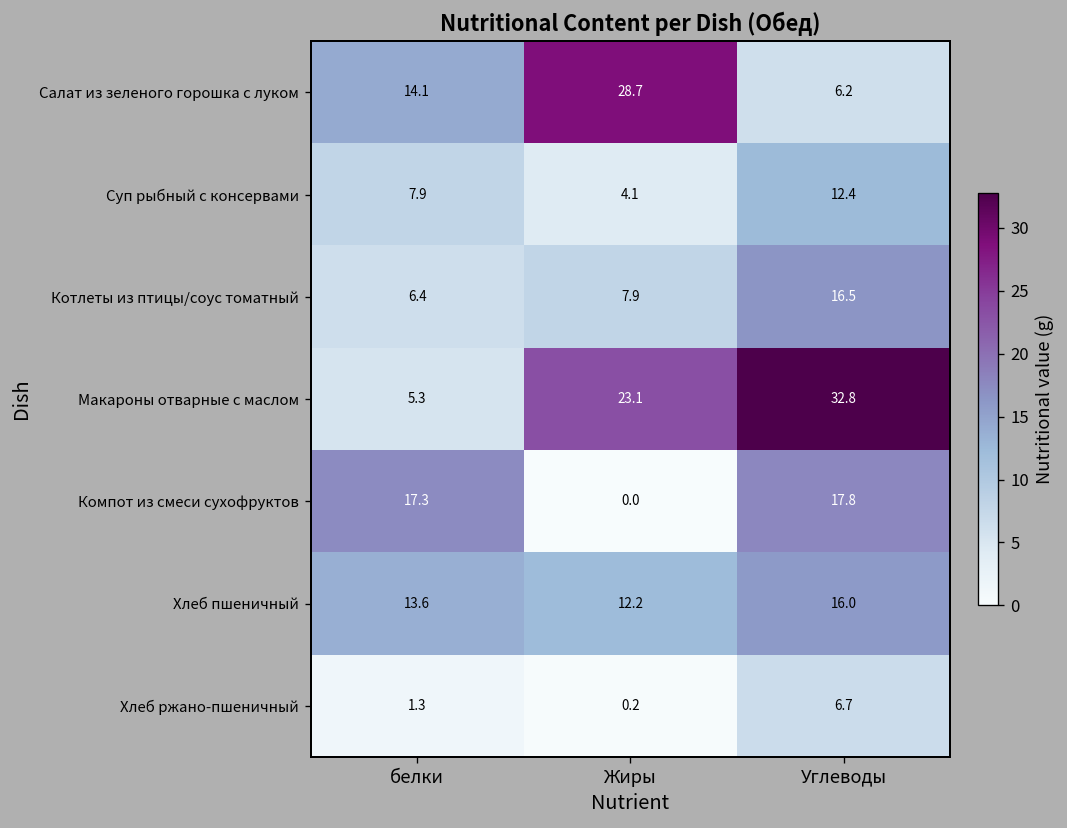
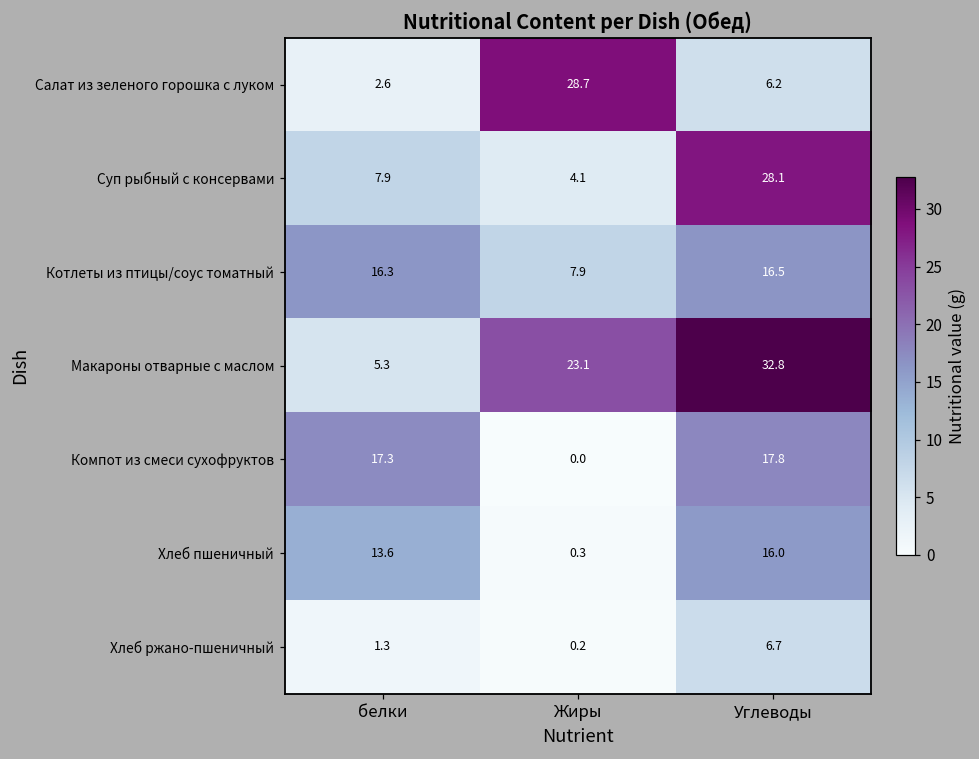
Салат из зеленого горошка с луком, белки: 14.1 -> 2.6
Суп рыбный с консервами, Углеводы: 12.4 -> 28.1
Котлеты из птицы/соус томатный, белки: 6.4 -> 16.3
Хлеб пшеничный, Жиры: 12.2 -> 0.3
